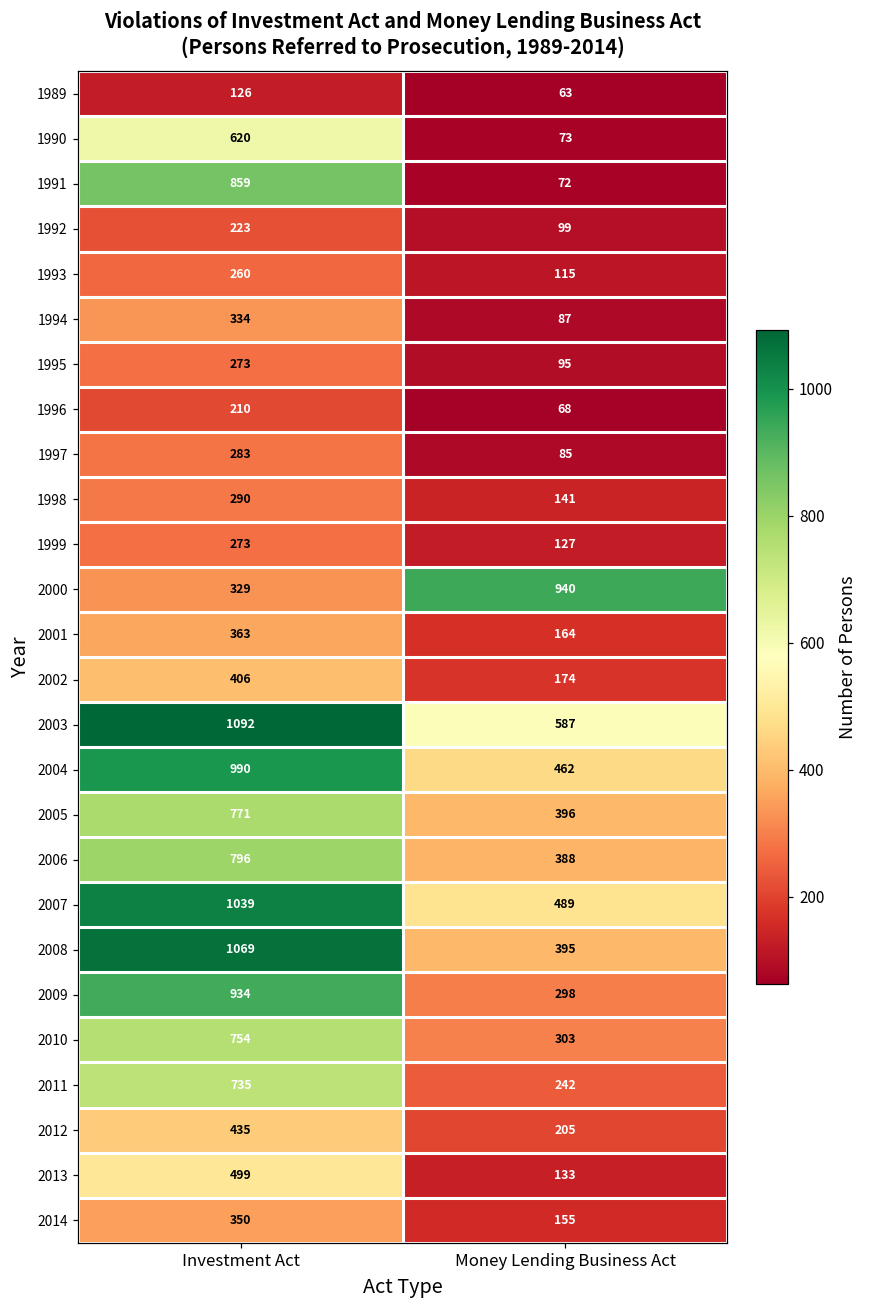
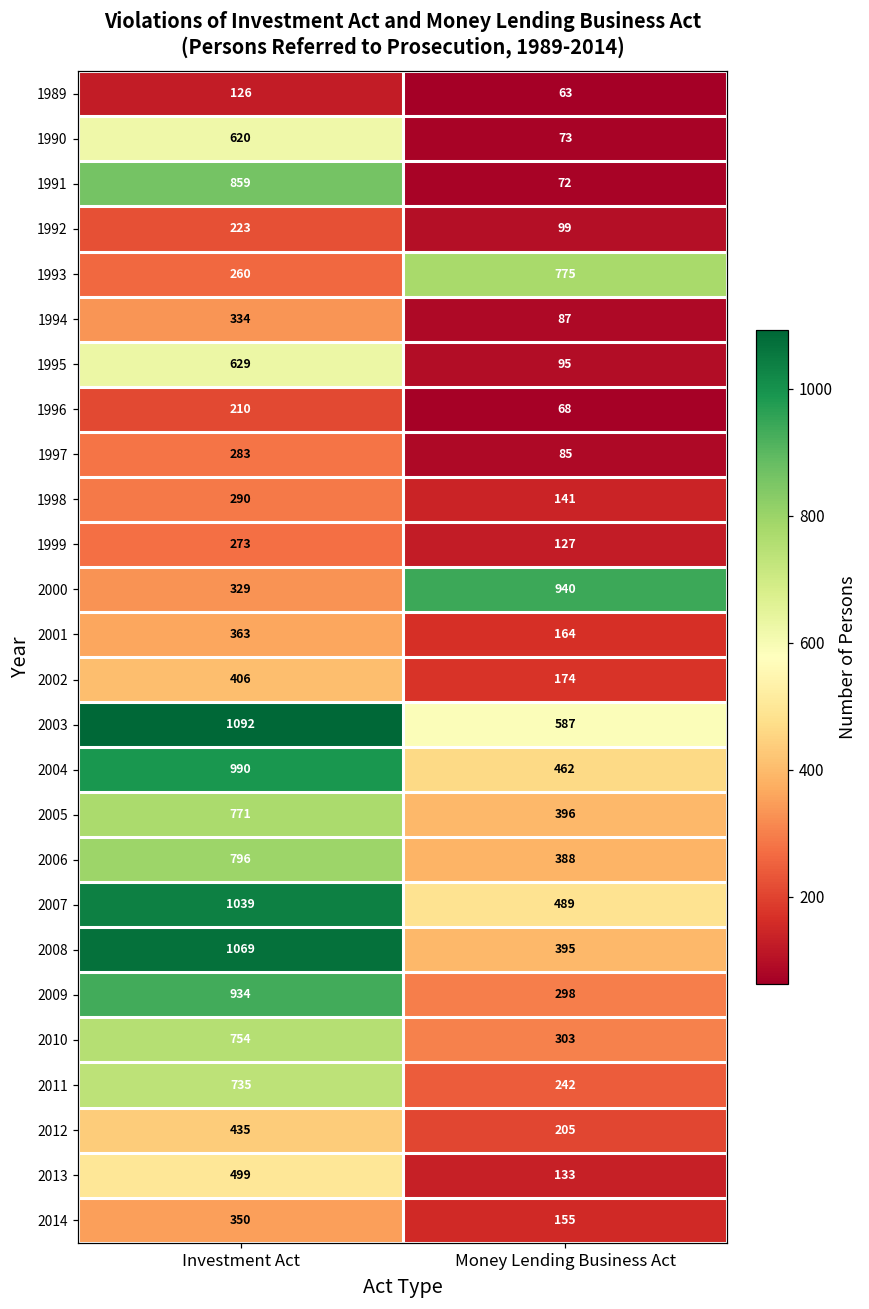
1993, Money Lending Business Act: 115 -> 775
1995, Investment Act: 273 -> 629
